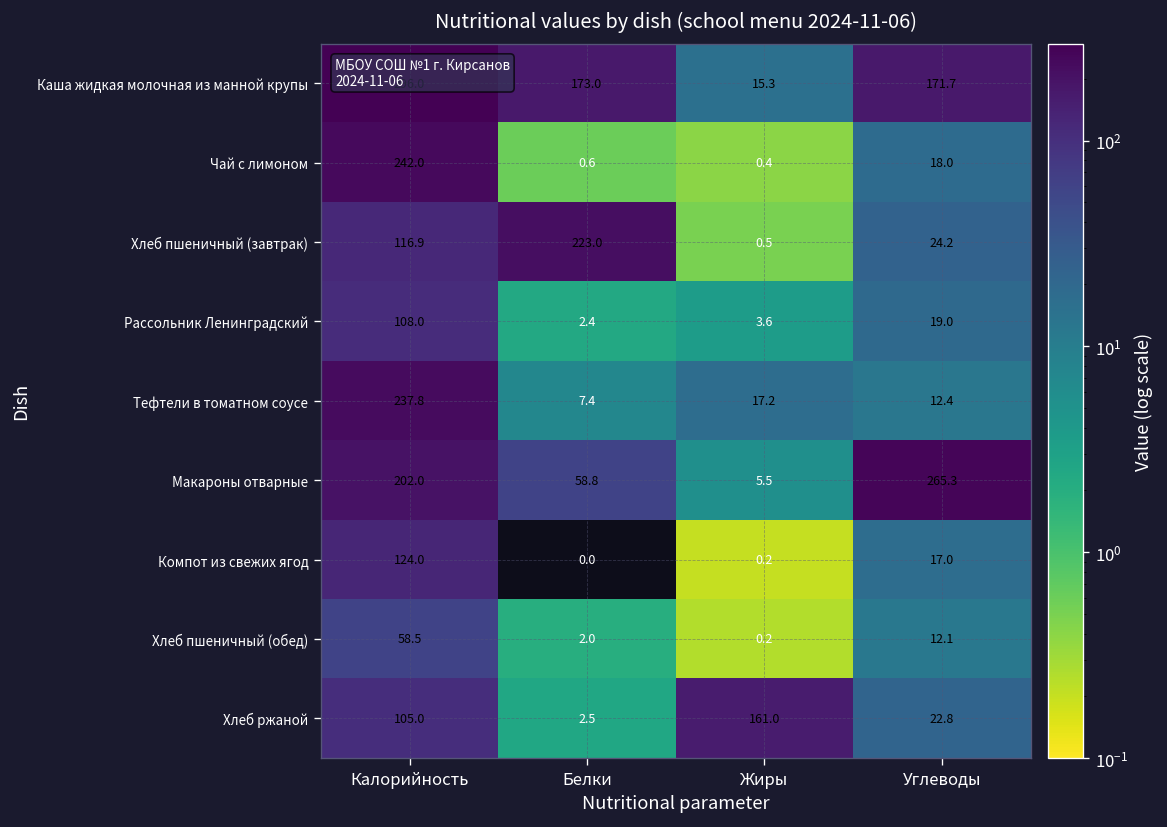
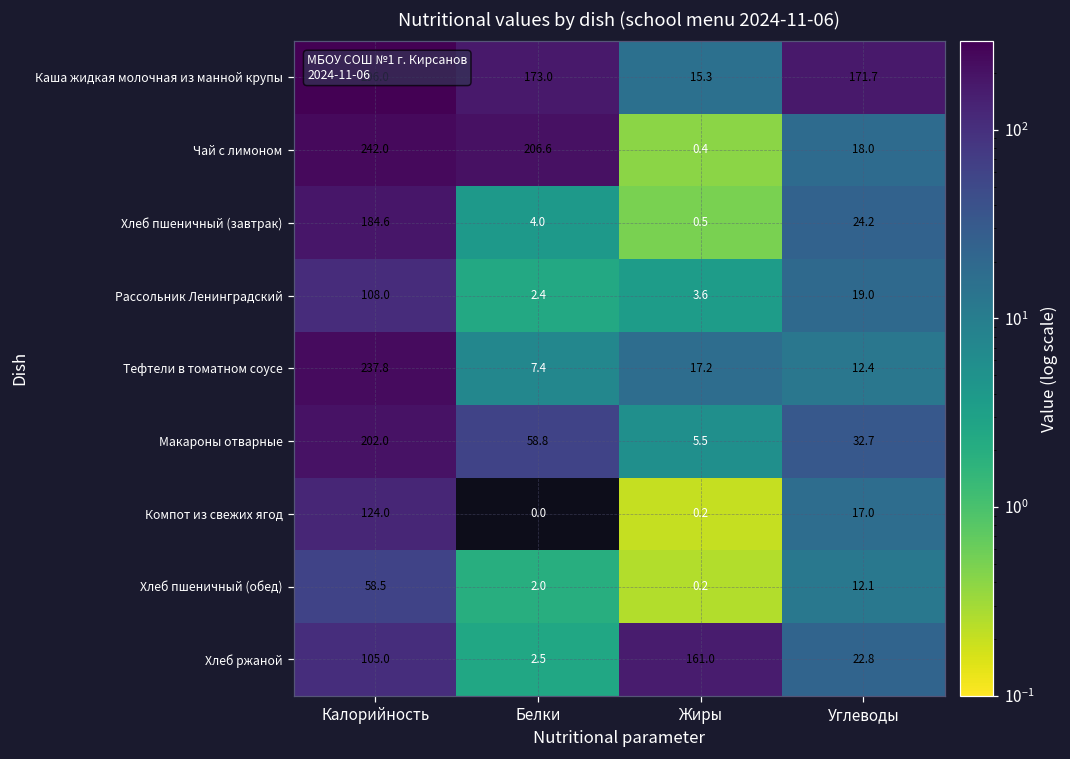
Чай с лимоном, Белки: 0.6 -> 206.6
Хлеб пшеничный (завтрак), Калорийность: 116.9 -> 184.6
Хлеб пшеничный (завтрак), Белки: 223.0 -> 4.0
Макароны отварные, Углеводы: 265.3 -> 32.7
